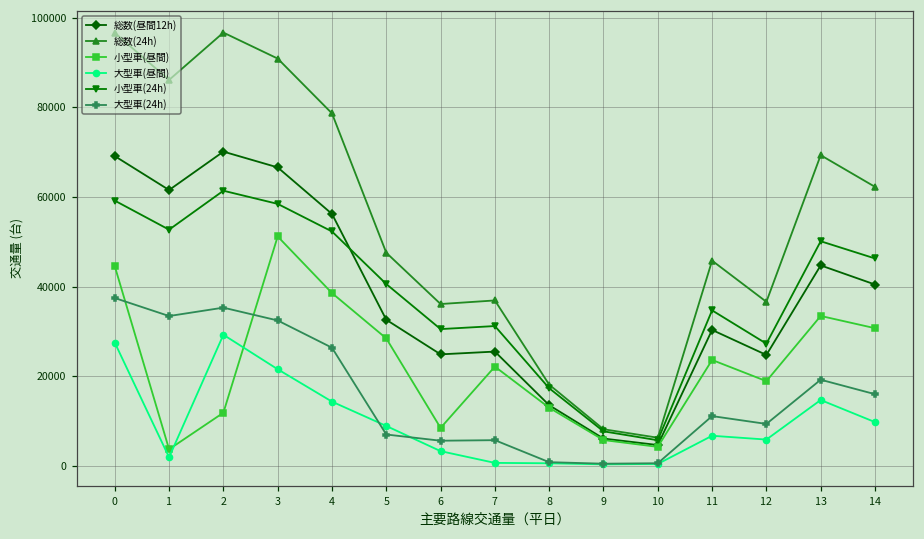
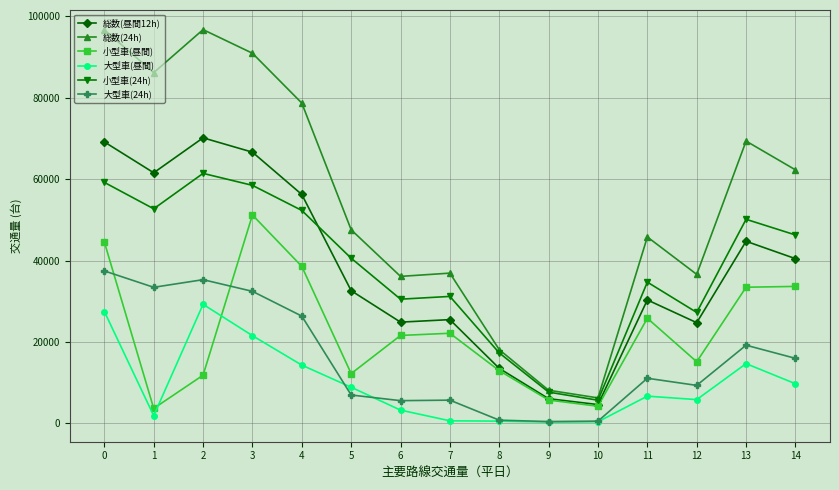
小型車(昼間), 5: 28000 -> 12000
小型車(昼間), 6: 8000 -> 22000
小型車(昼間), 11: 24000 -> 26000
小型車(昼間), 12: 19000 -> 15000
小型車(昼間), 14: 31000 -> 34000
